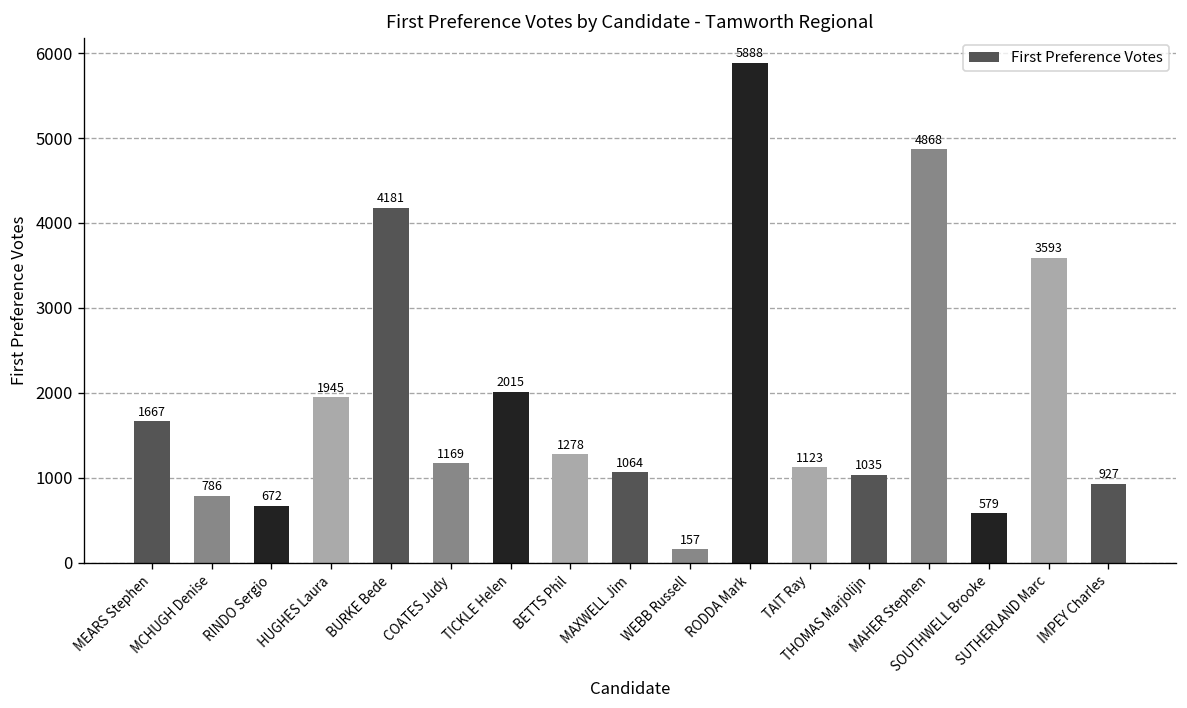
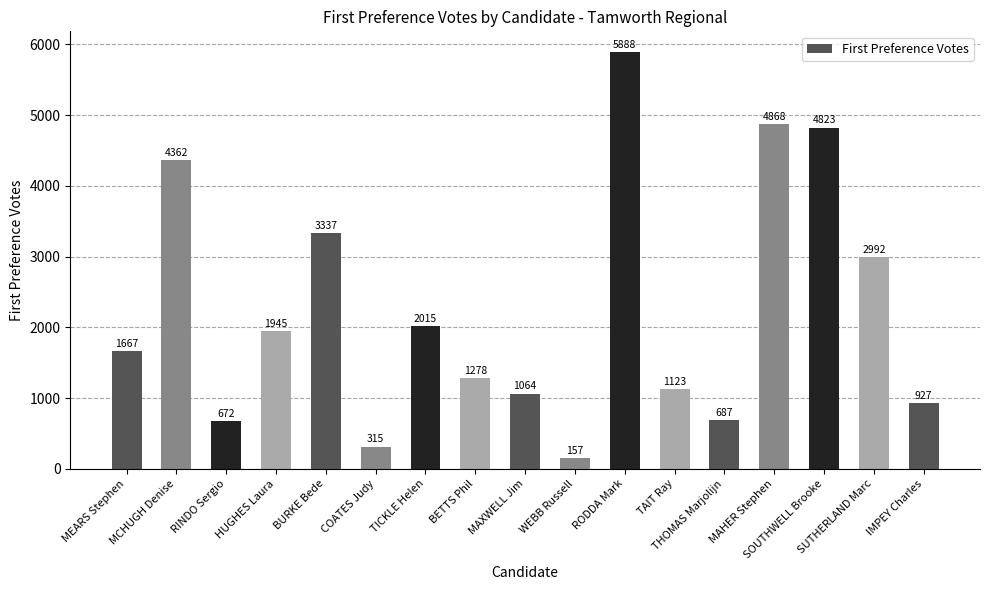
MCHUGH Denise: 786 -> 4362
BURKE Bede: 4181 -> 3337
COATES Judy: 1169 -> 315
THOMAS Marjolijn: 1035 -> 687
SOUTHWELL Brooke: 579 -> 4823
SUTHERLAND Marc: 3593 -> 2992
